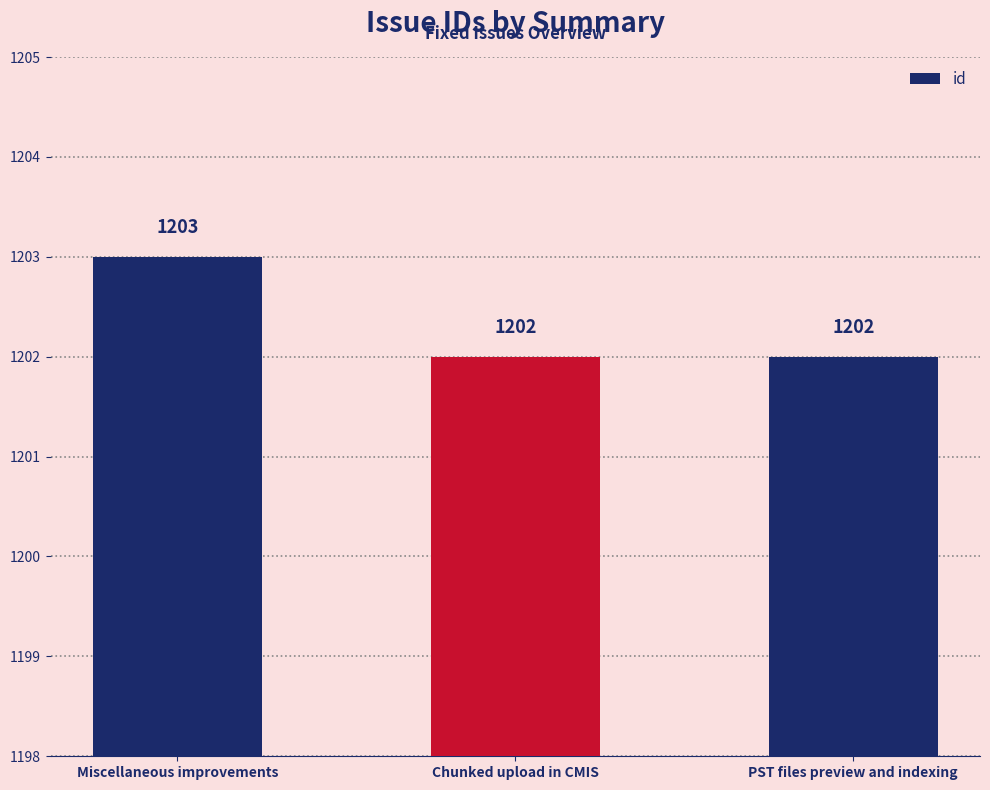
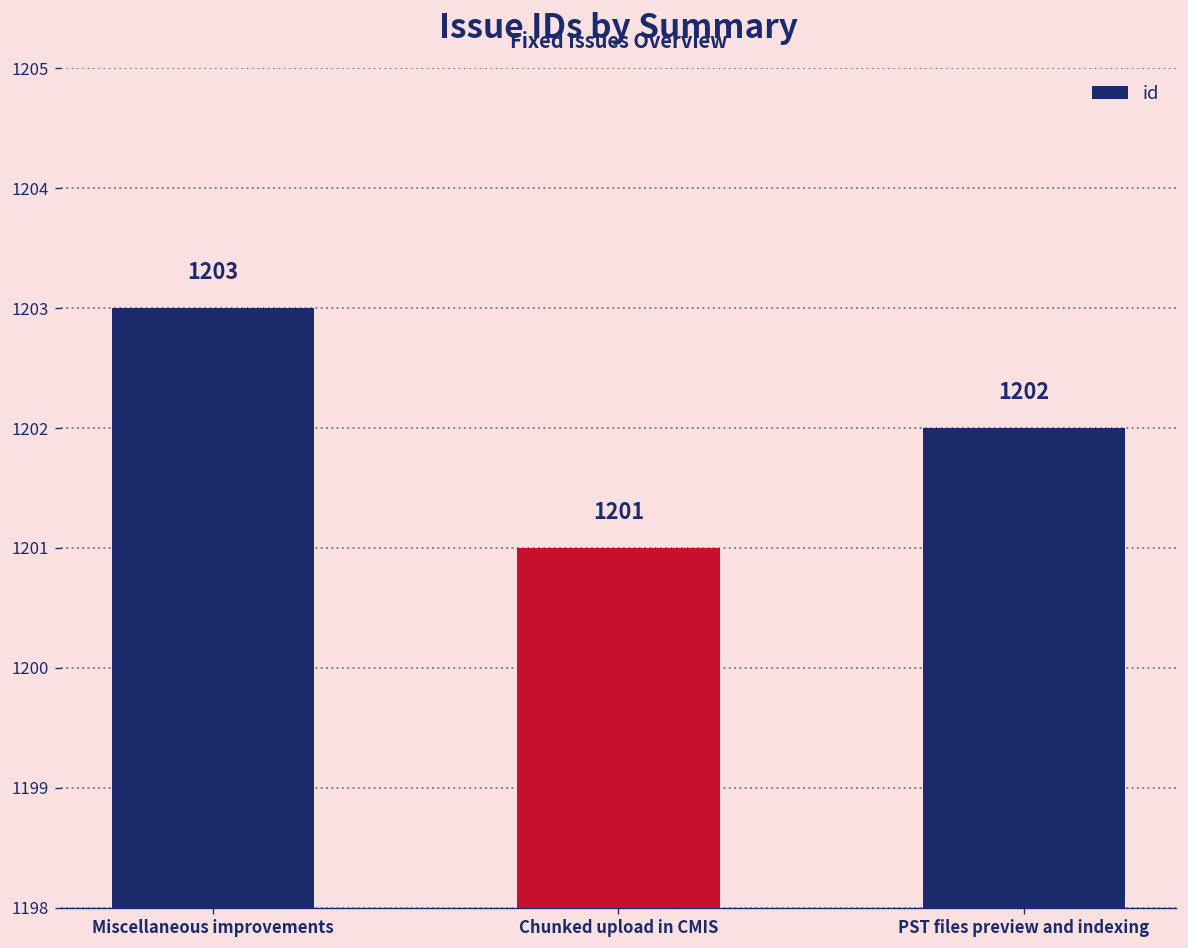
Chunked upload in CMIS: 1202 -> 1201
